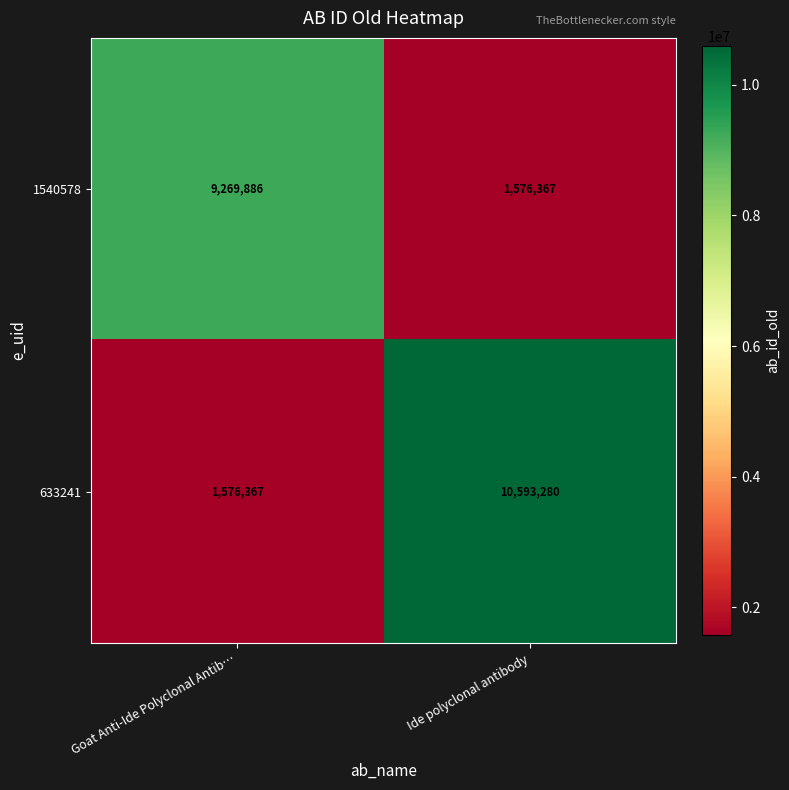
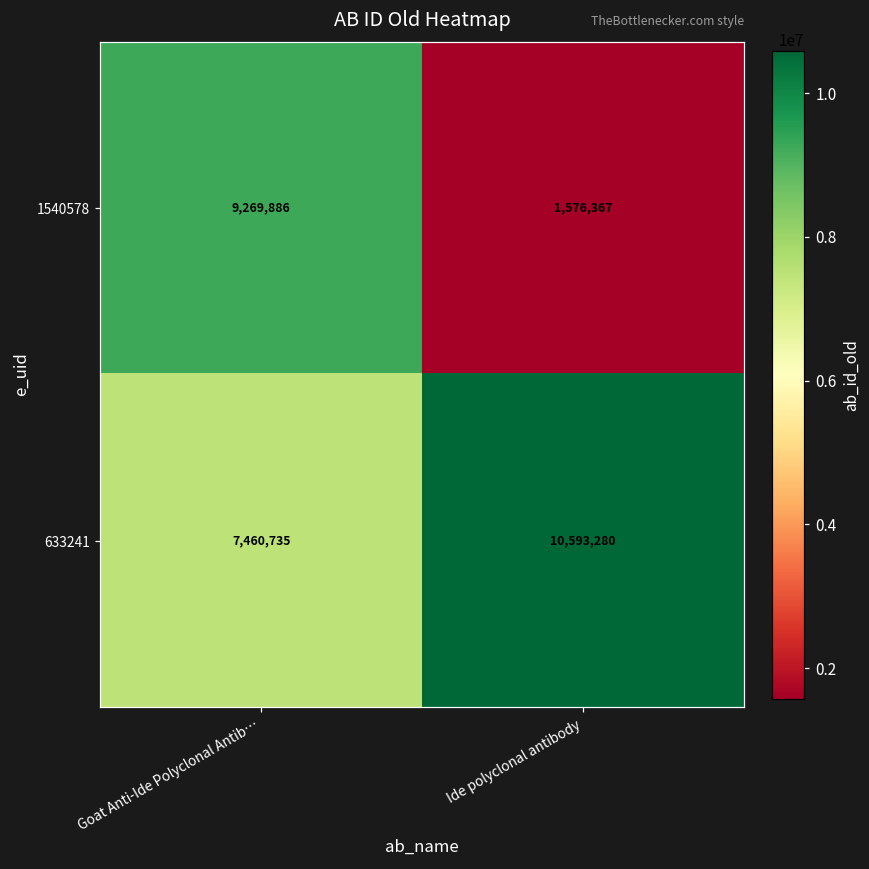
633241, Goat Anti-Ide Polyclonal Antib…: 1,576,367 -> 7,460,735
